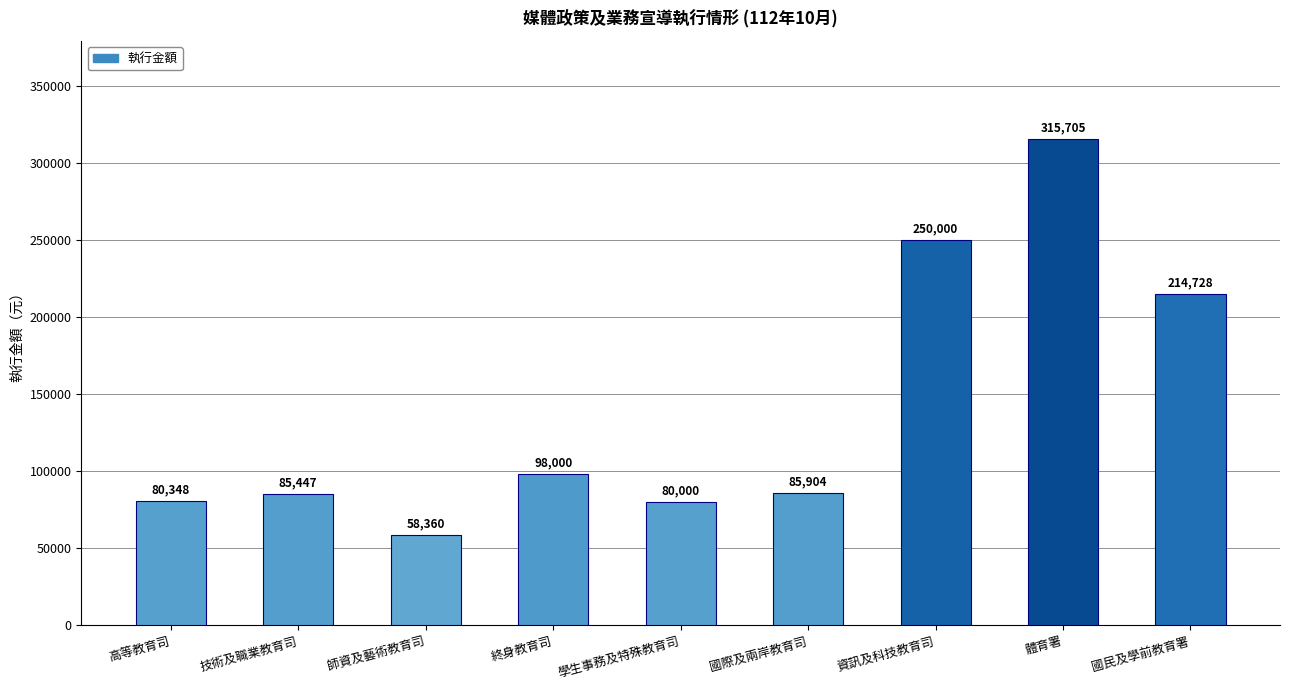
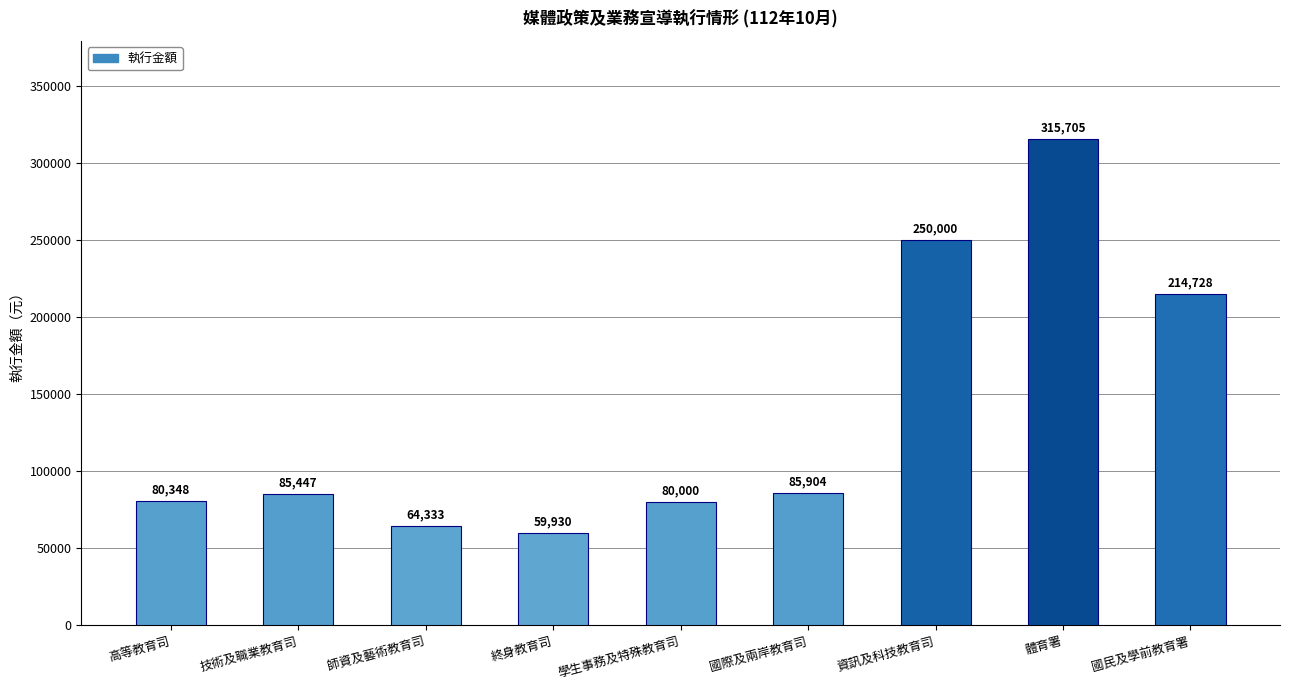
師資及藝術教育司: 58,360 -> 64,333
終身教育司: 98,000 -> 59,930
